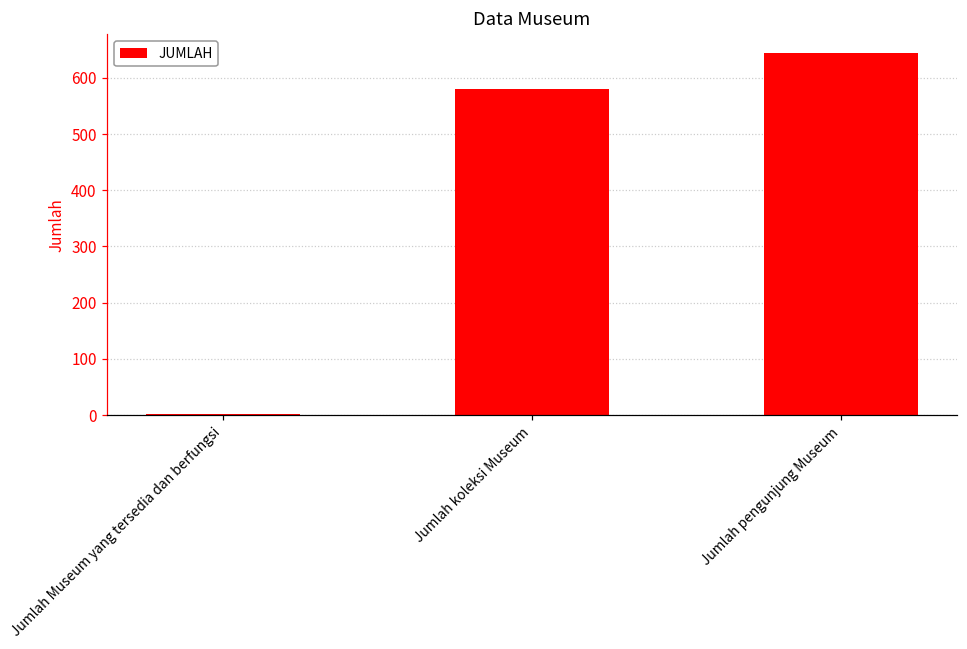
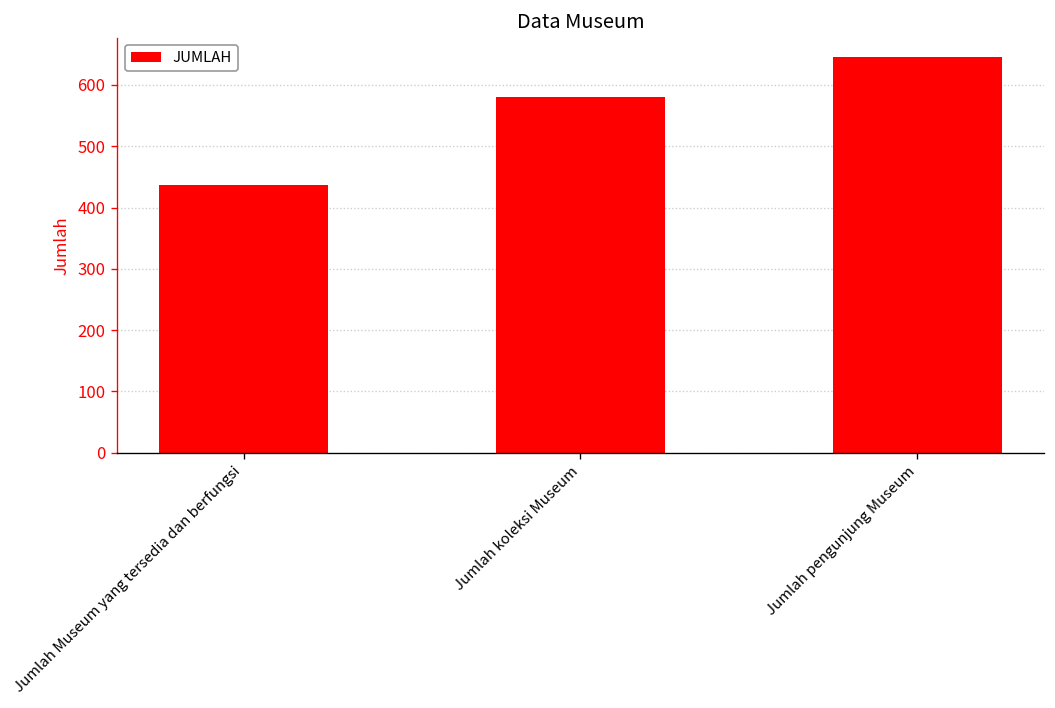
Jumlah Museum yang tersedia dan berfungsi: 0 -> 440
